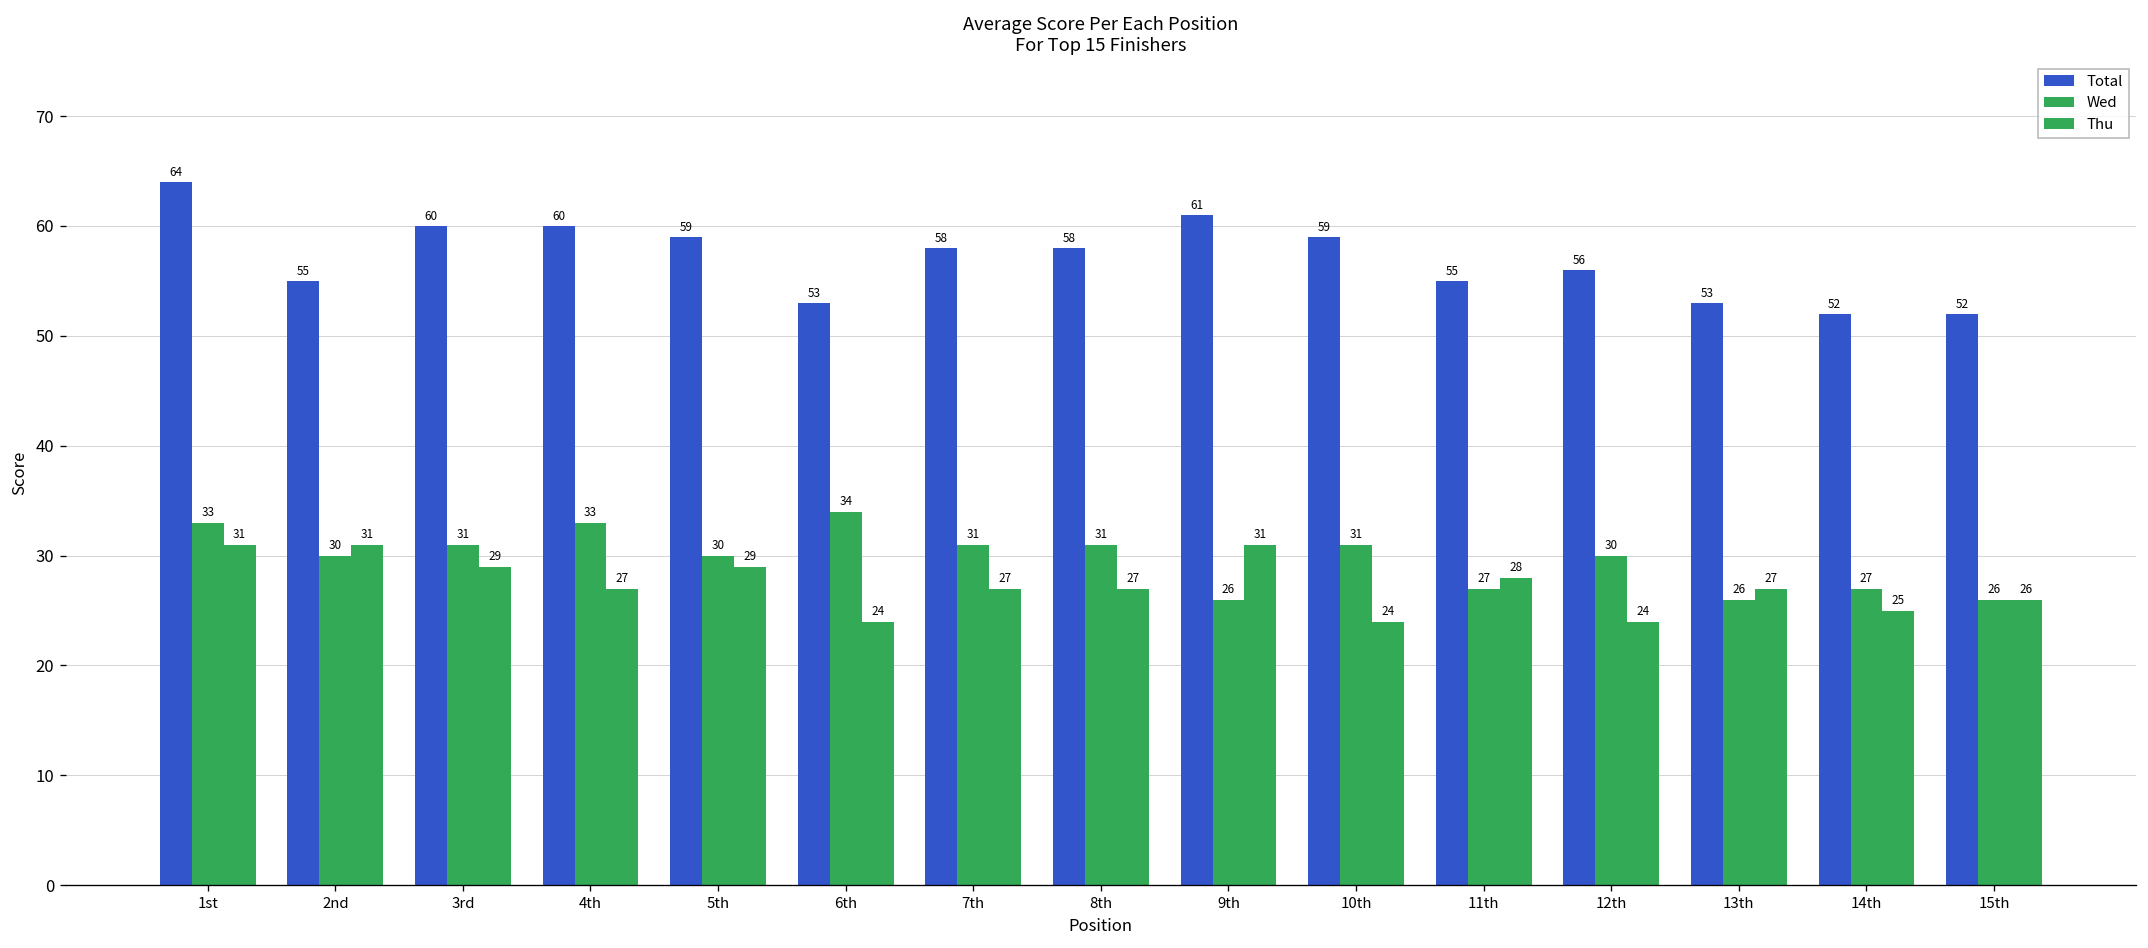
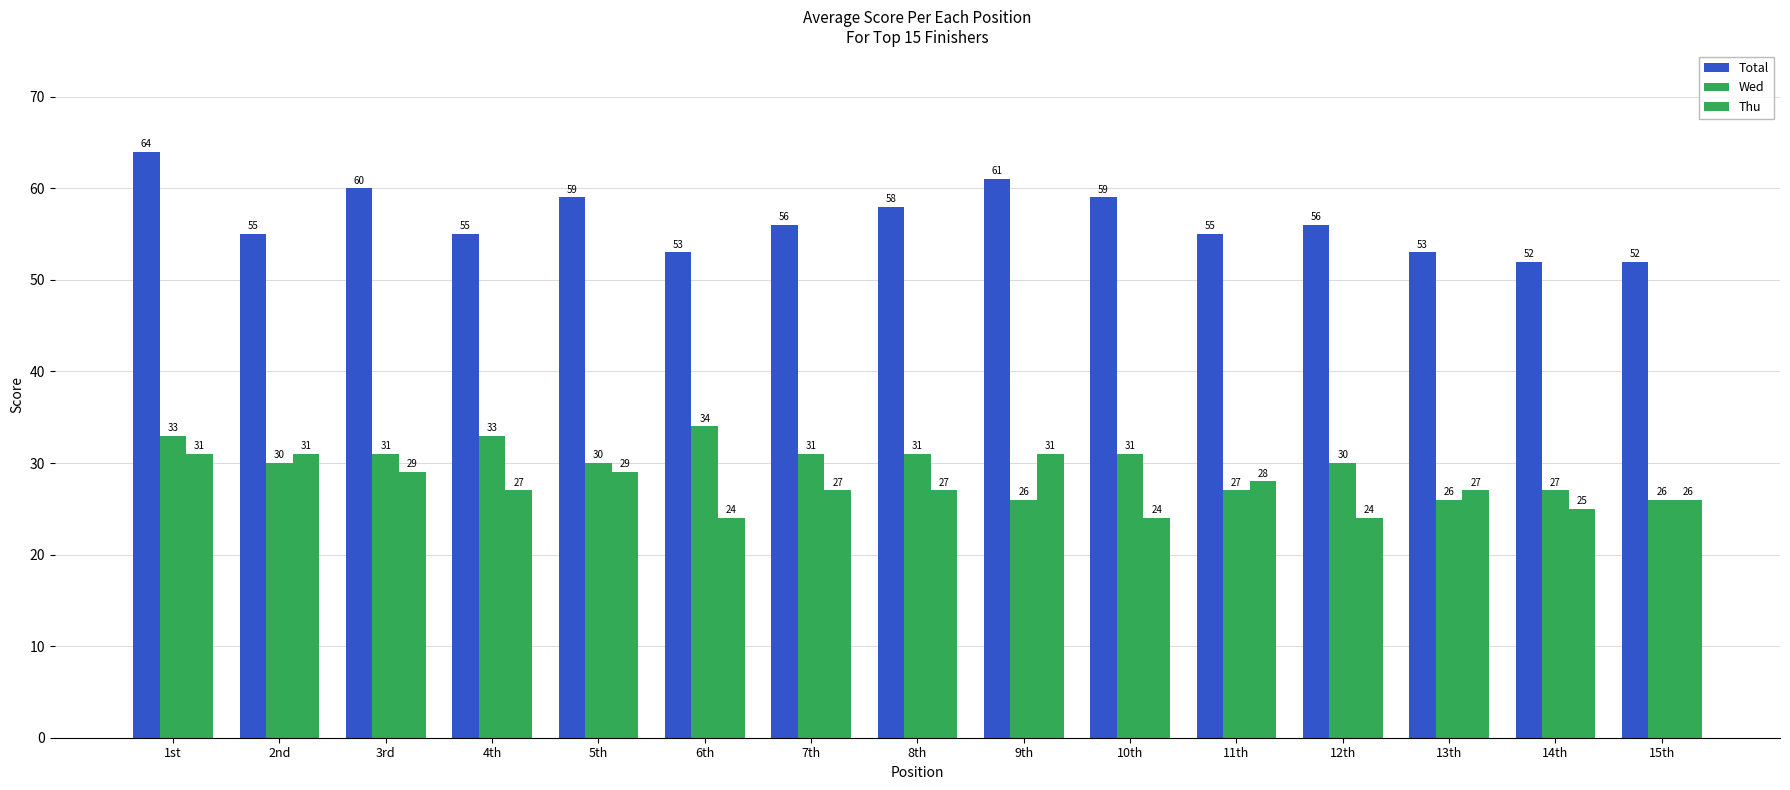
Total, 4th: 60 -> 55
Total, 7th: 58 -> 56
